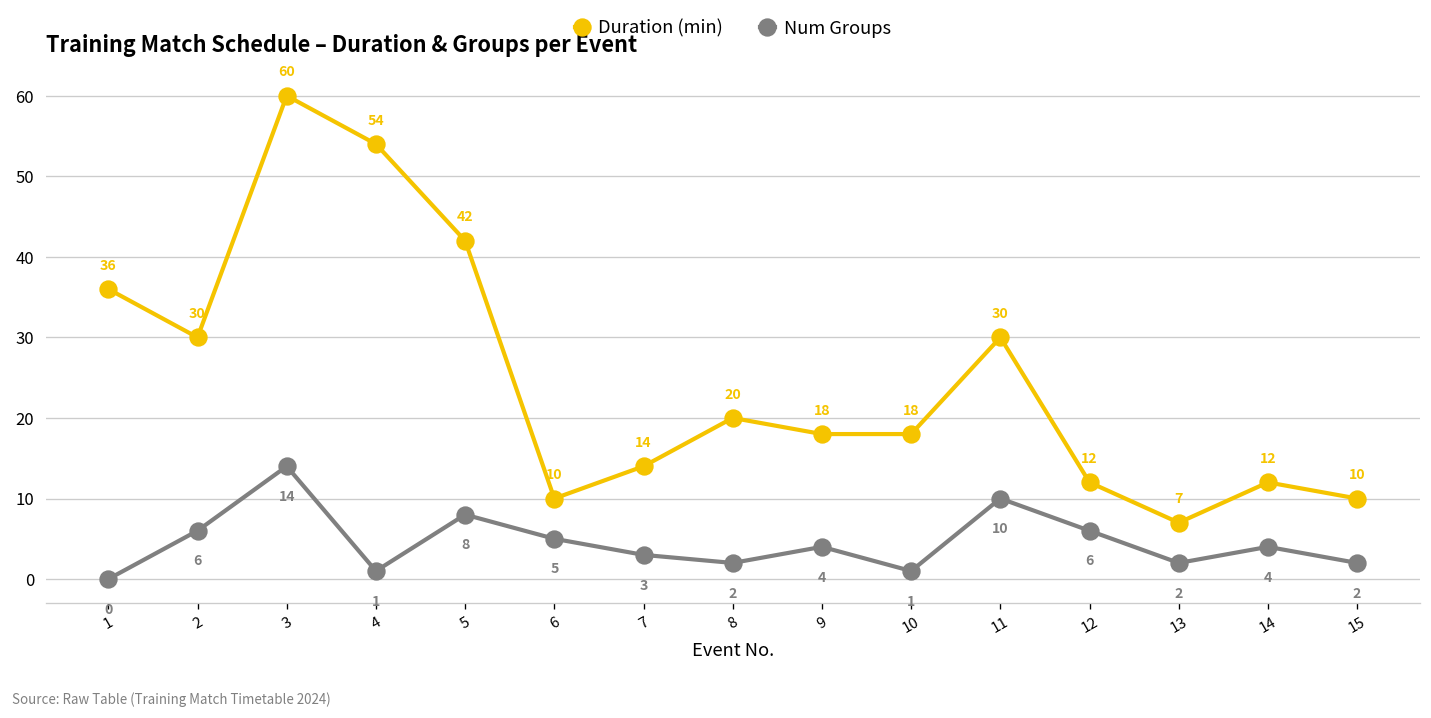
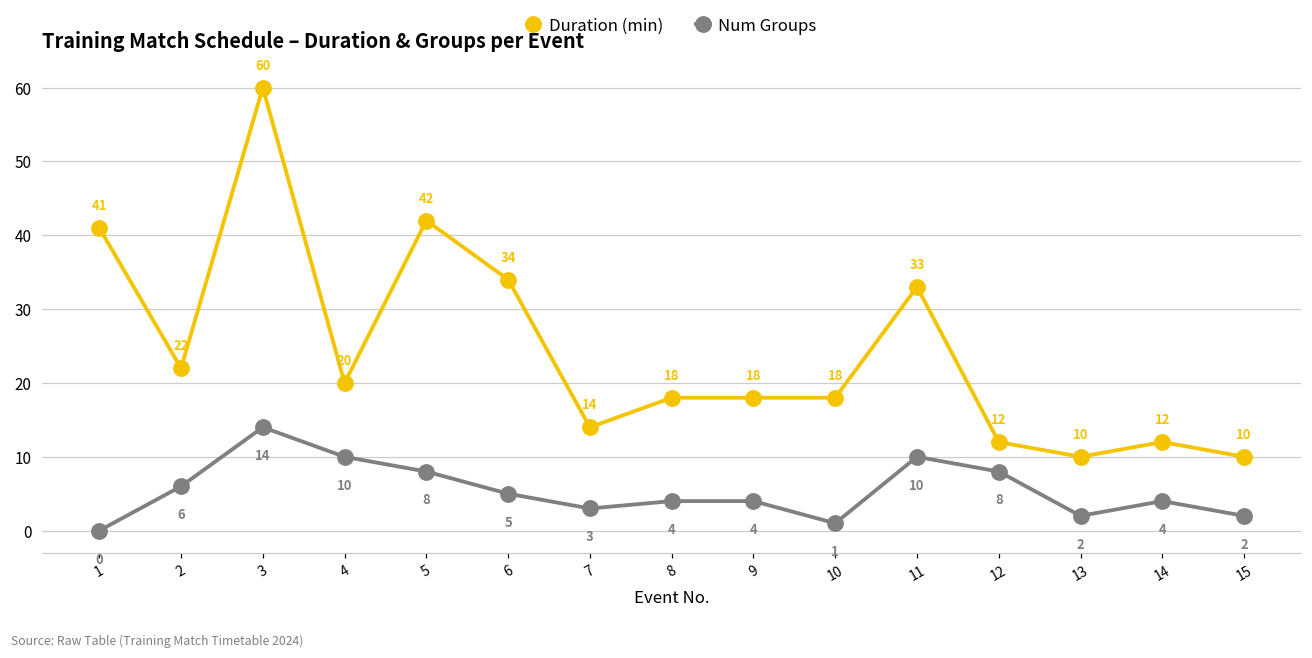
Duration (min), 1: 36 -> 41
Duration (min), 2: 30 -> 22
Duration (min), 4: 54 -> 20
Num Groups, 4: 1 -> 10
Duration (min), 6: 10 -> 34
Duration (min), 8: 20 -> 18
Num Groups, 8: 2 -> 4
Duration (min), 11: 30 -> 33
Num Groups, 12: 6 -> 8
Duration (min), 13: 7 -> 10
